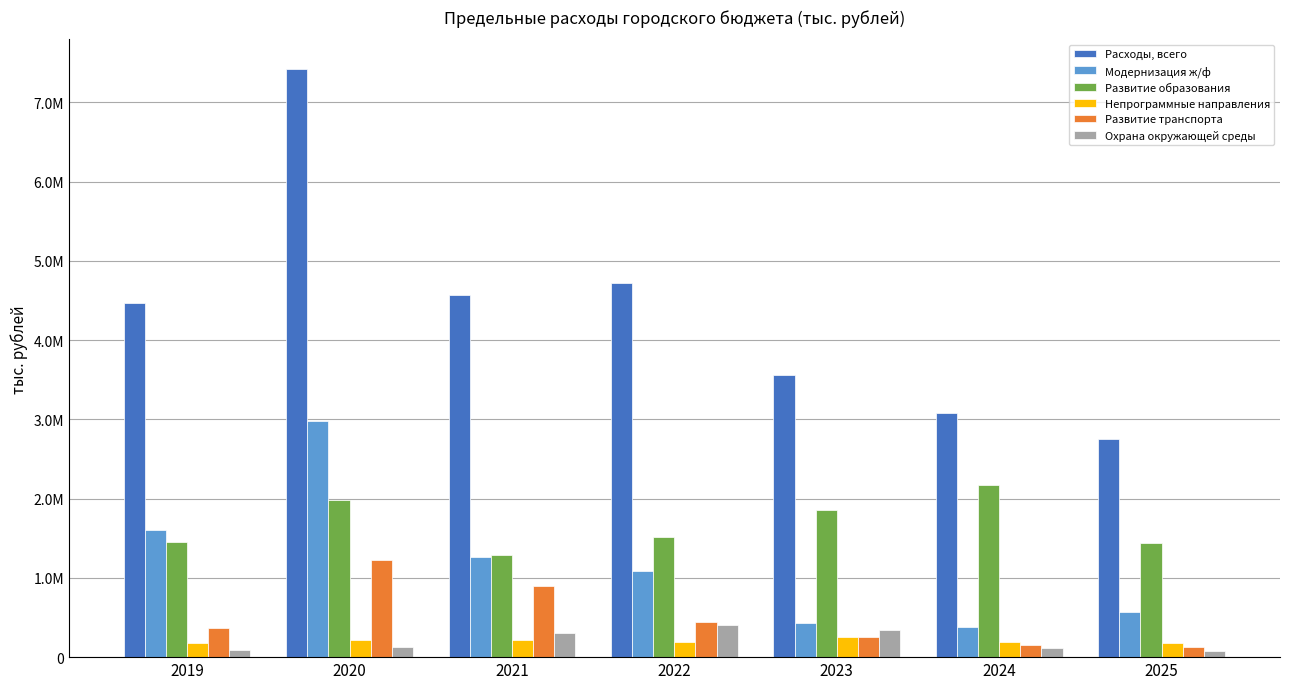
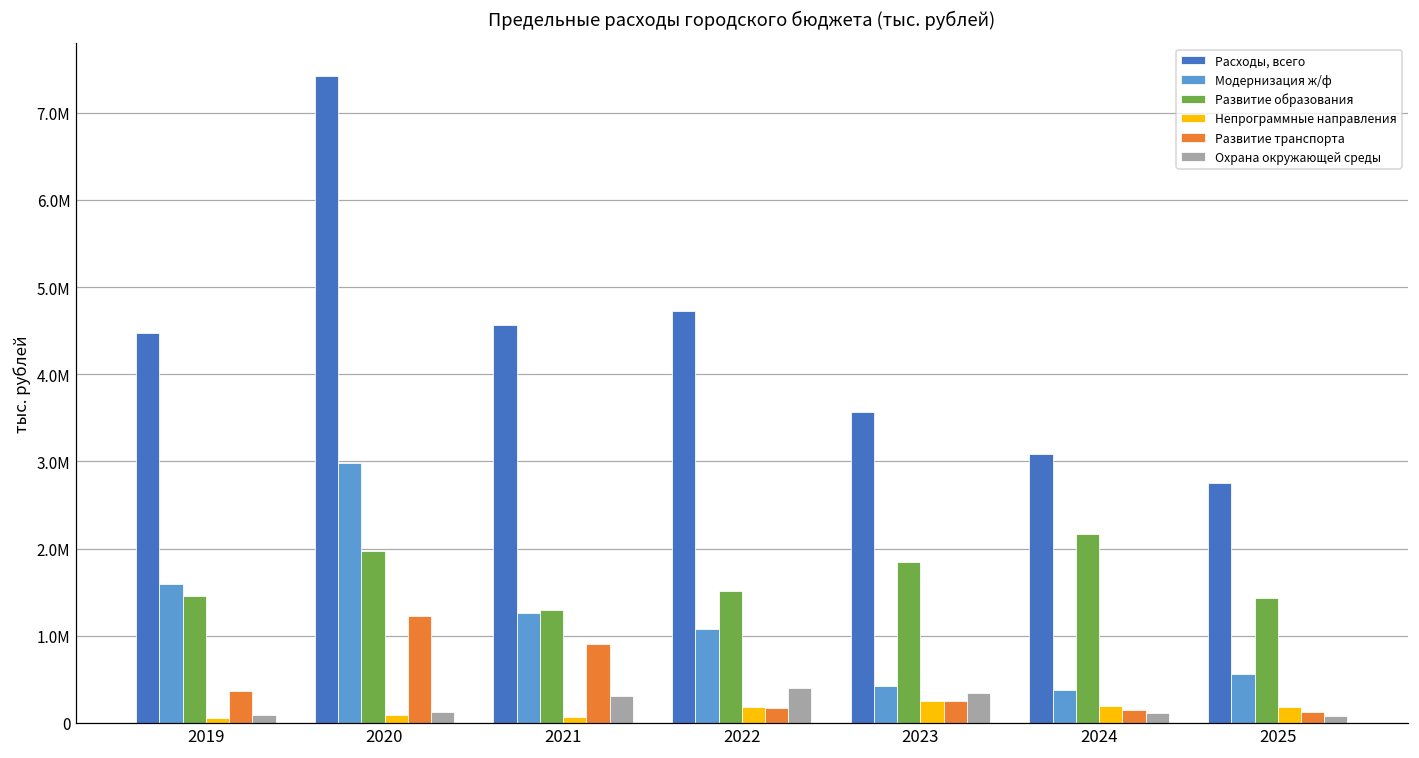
Непрограммные направления, 2019: 200000 -> 100000
Непрограммные направления, 2020: 200000 -> 100000
Непрограммные направления, 2021: 200000 -> 100000
Развитие транспорта, 2022: 400000 -> 200000
